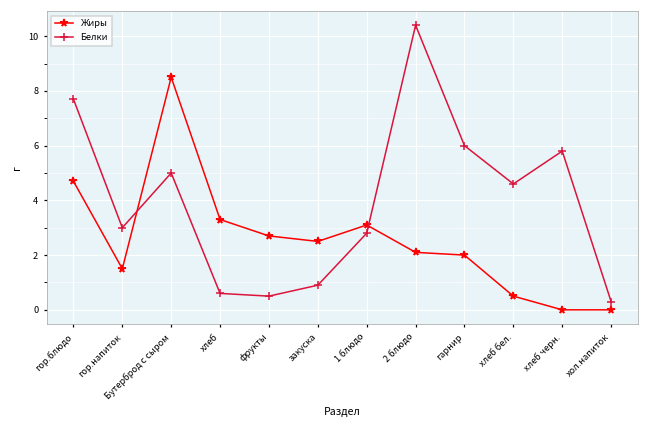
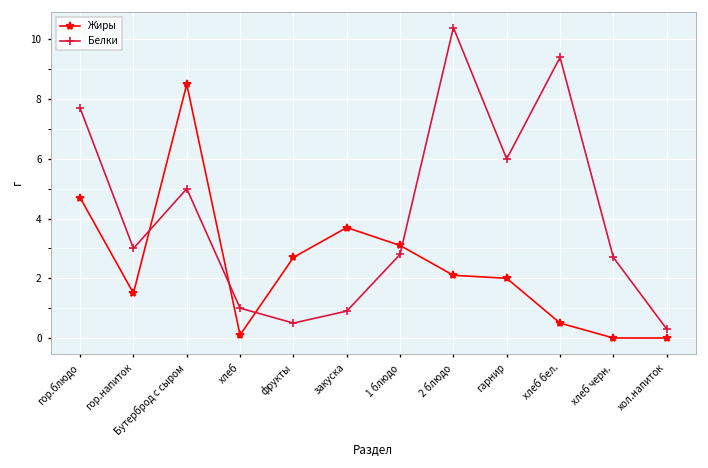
Жиры, хлеб: 3.3 -> 0.1
Белки, хлеб: 0.6 -> 1.0
Жиры, закуска: 2.5 -> 3.7
Белки, хлеб бел.: 4.6 -> 9.4
Белки, хлеб черн.: 5.8 -> 2.7
